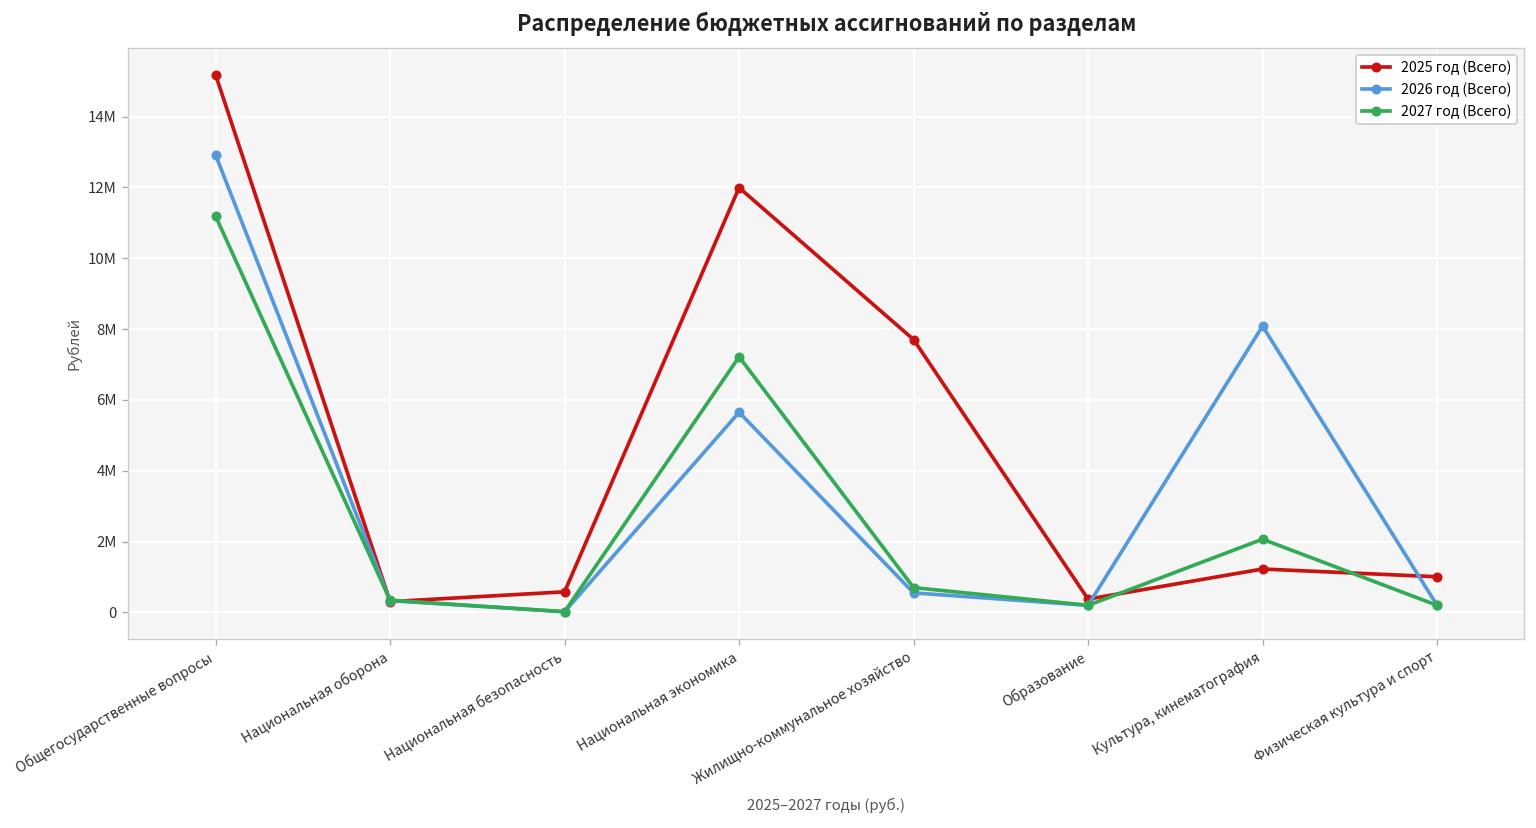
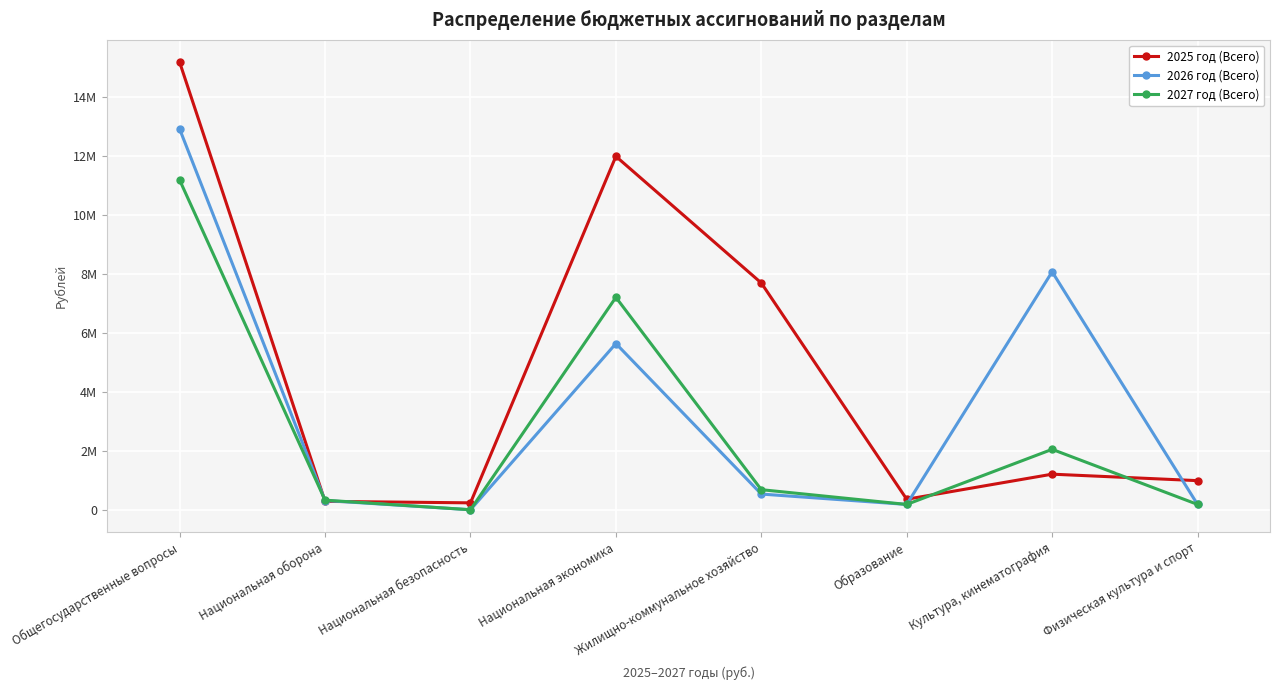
2025 год (Всего), Национальная безопасность: 600000 -> 300000
